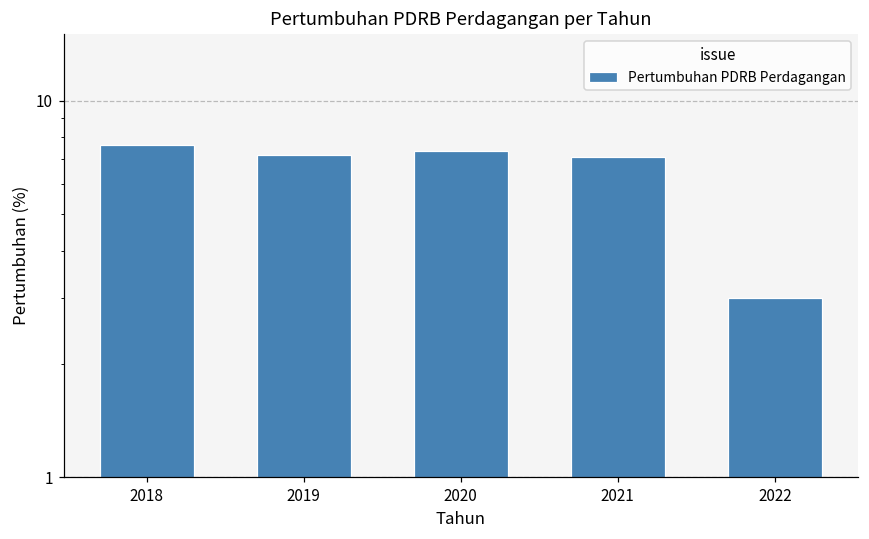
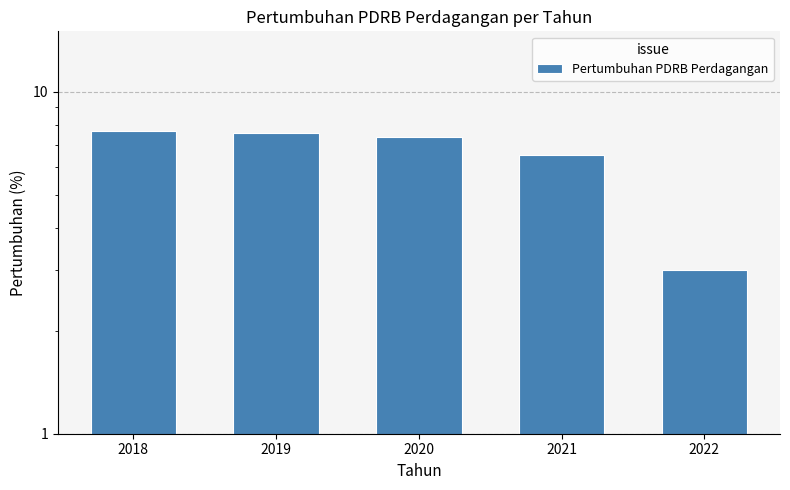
2019: 7.2 -> 7.6
2021: 7.1 -> 6.5
